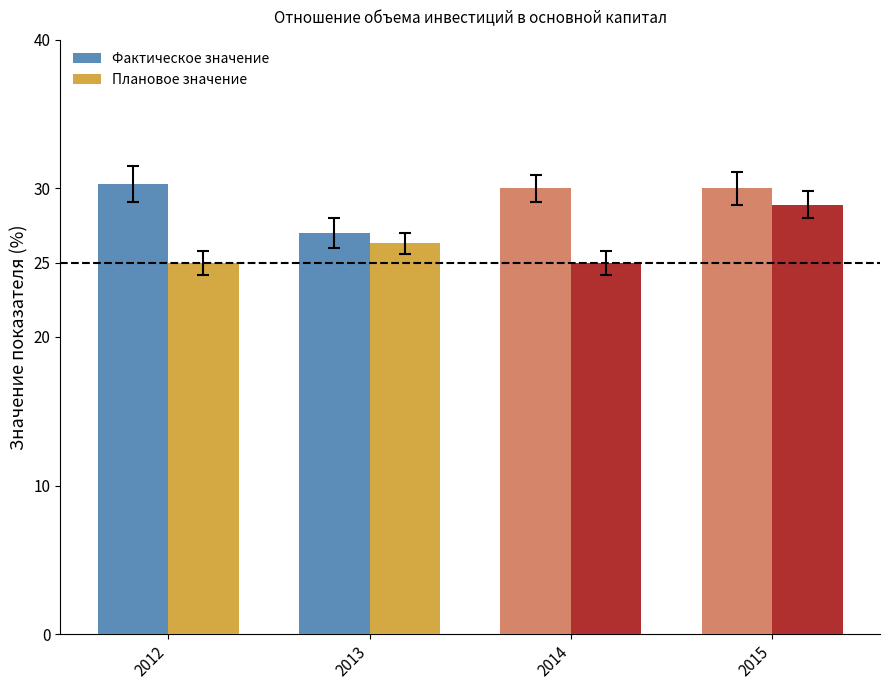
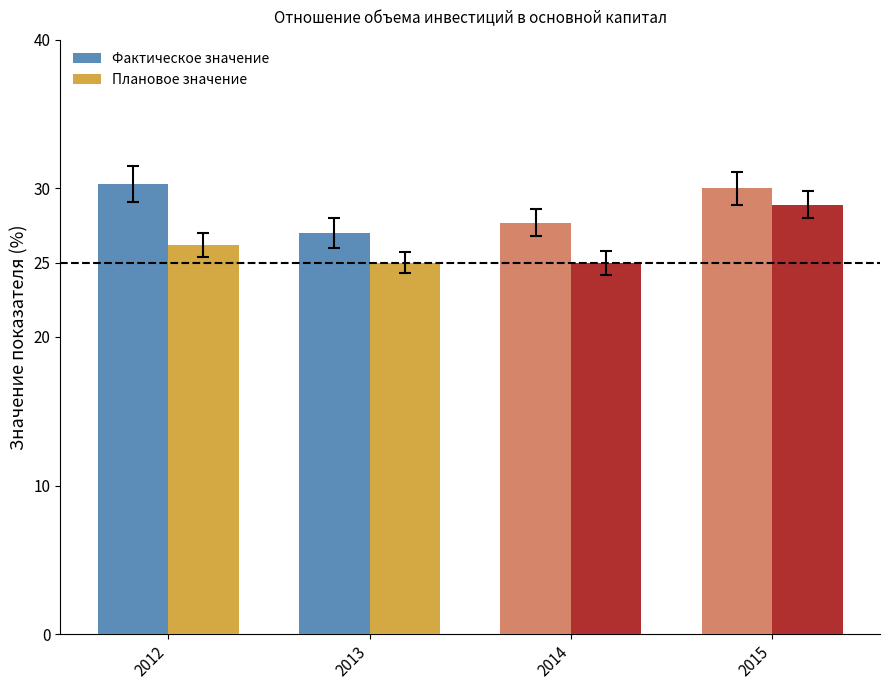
Плановое значение, 2012: 25.0 -> 26.2
Плановое значение, 2013: 26.3 -> 25.0
Фактическое значение, 2014: 30.0 -> 27.7
